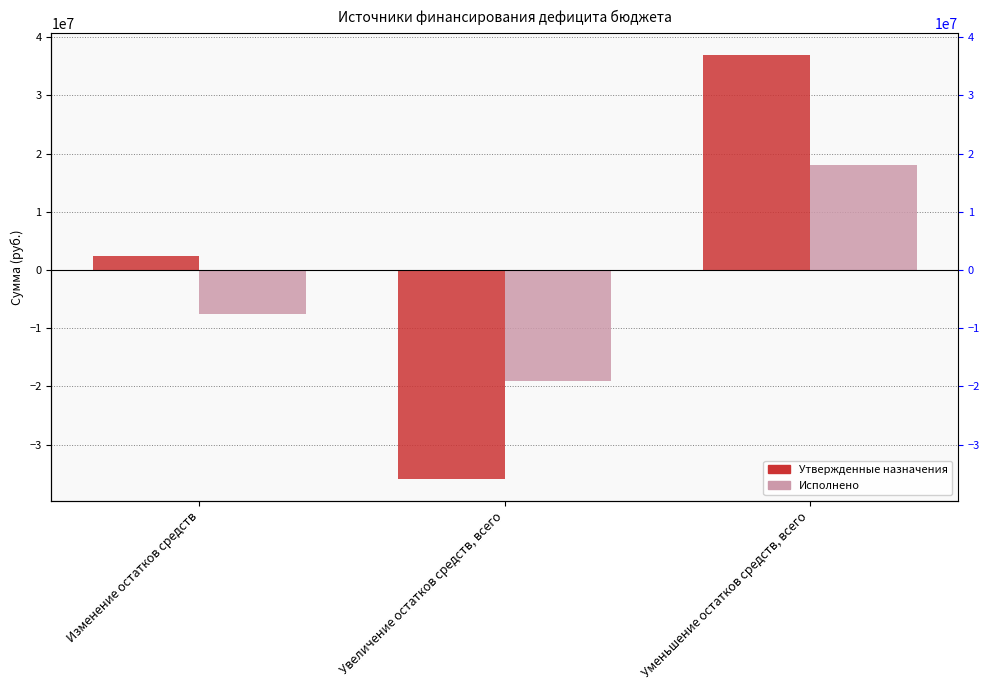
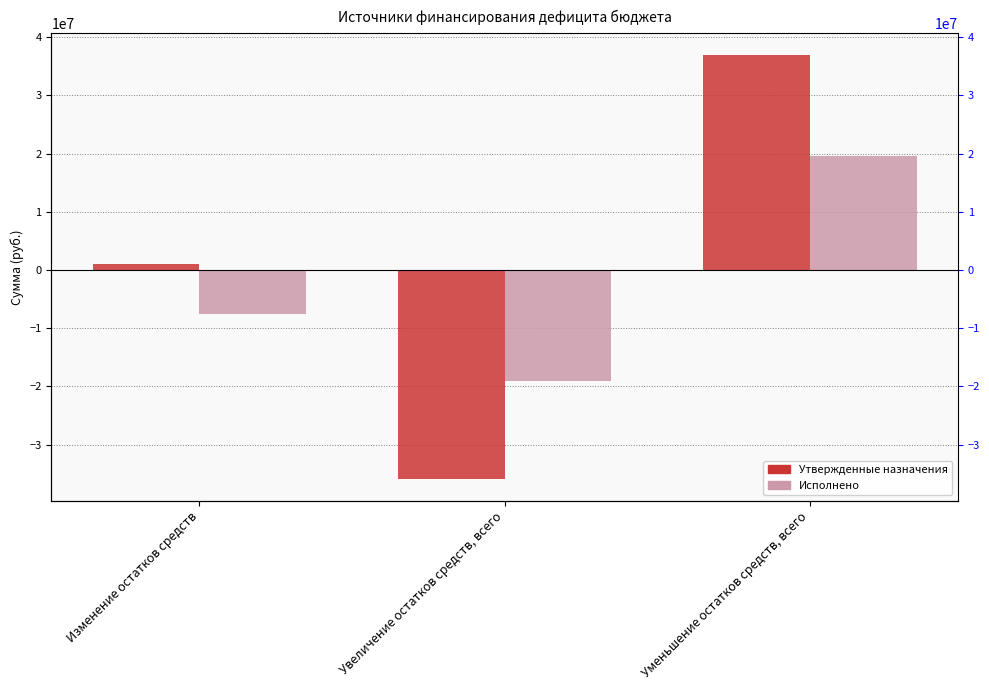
Утвержденные назначения, Изменение остатков средств: 2000000 -> 1000000
Исполнено, Уменьшение остатков средств, всего: 18000000 -> 20000000
